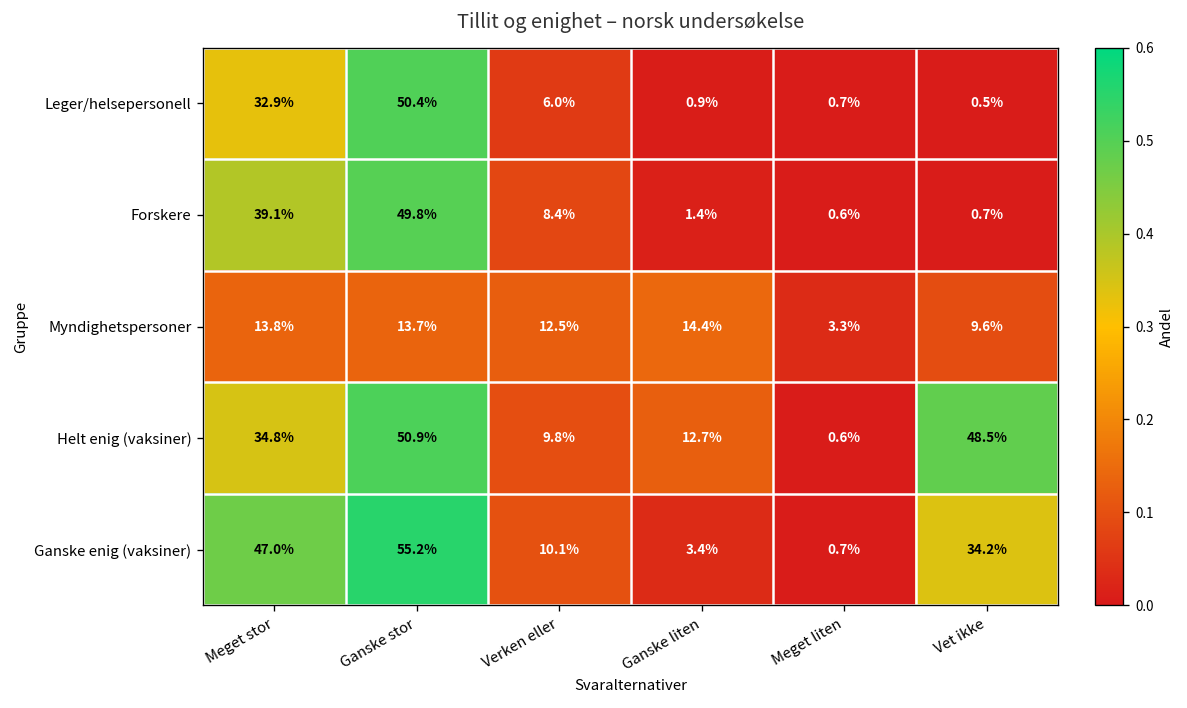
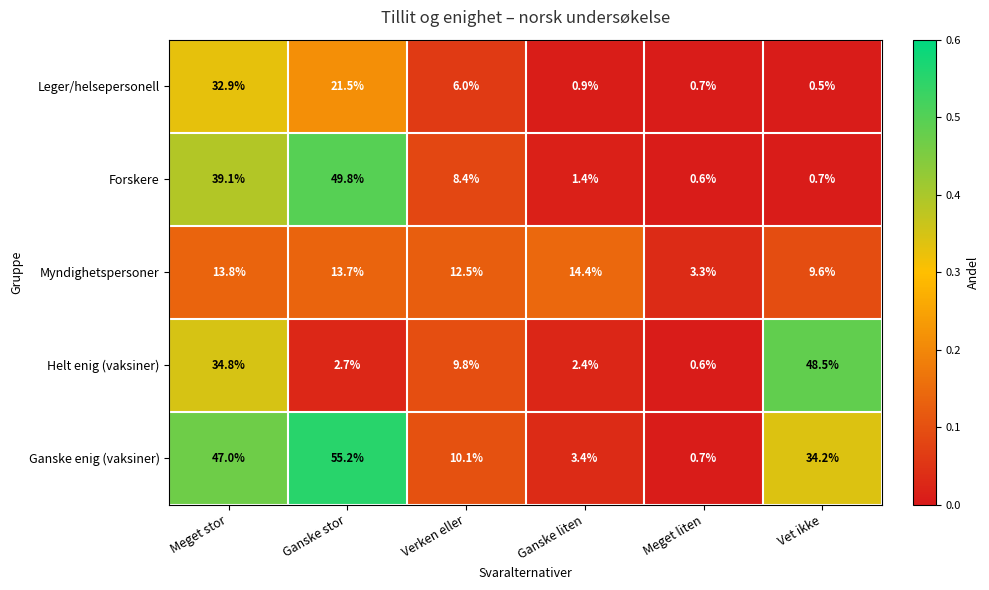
Leger/helsepersonell, Ganske stor: 50.4% -> 21.5%
Helt enig (vaksiner), Ganske stor: 50.9% -> 2.7%
Helt enig (vaksiner), Ganske liten: 12.7% -> 2.4%
